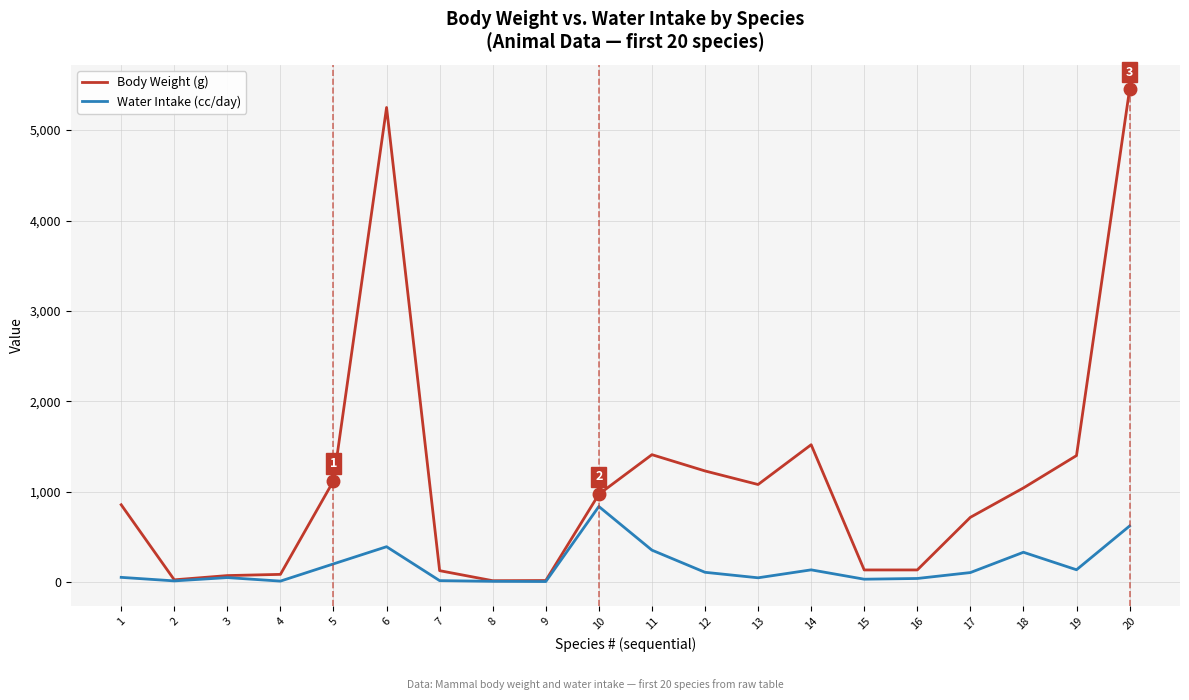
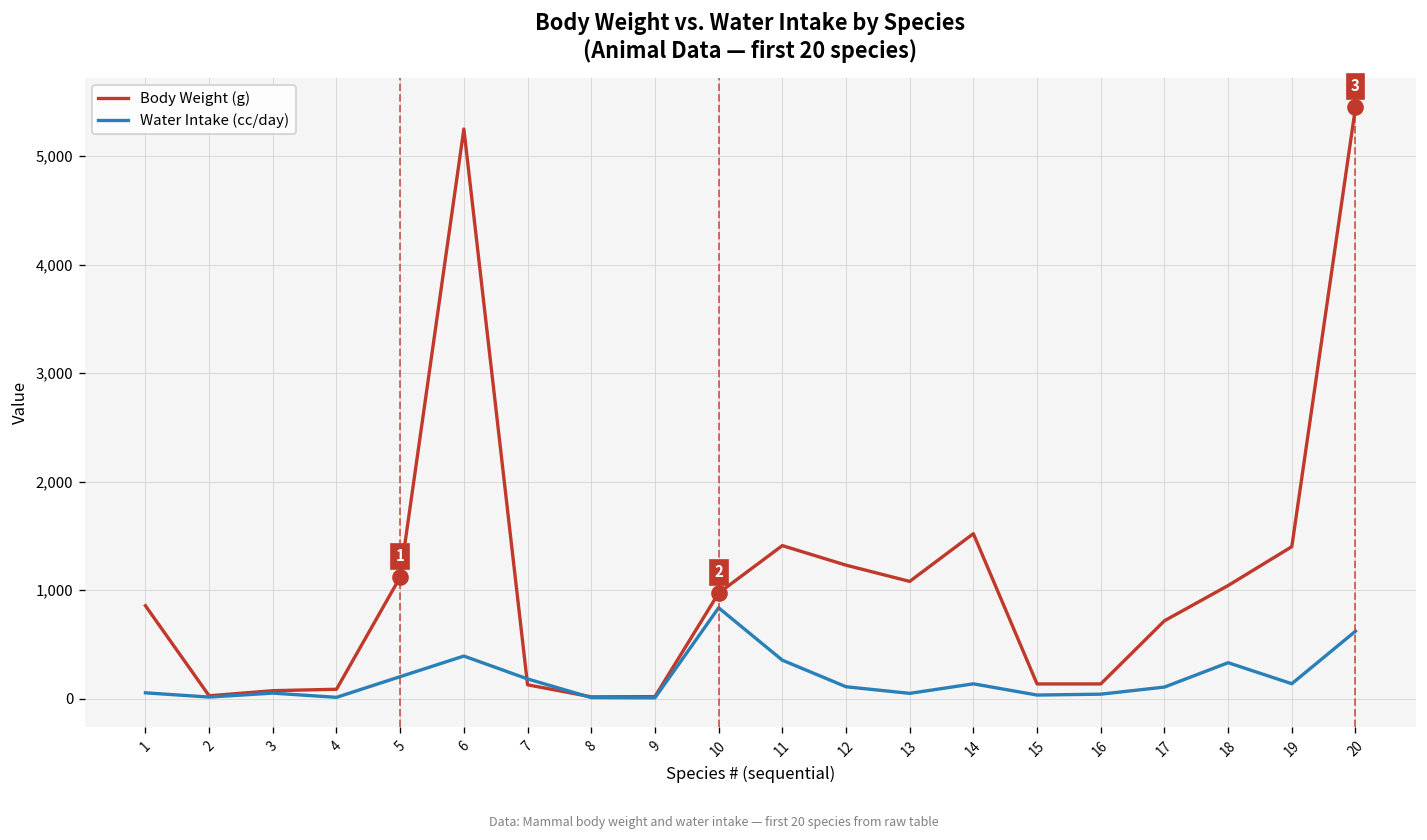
Water Intake (cc/day), 7: 0 -> 200
